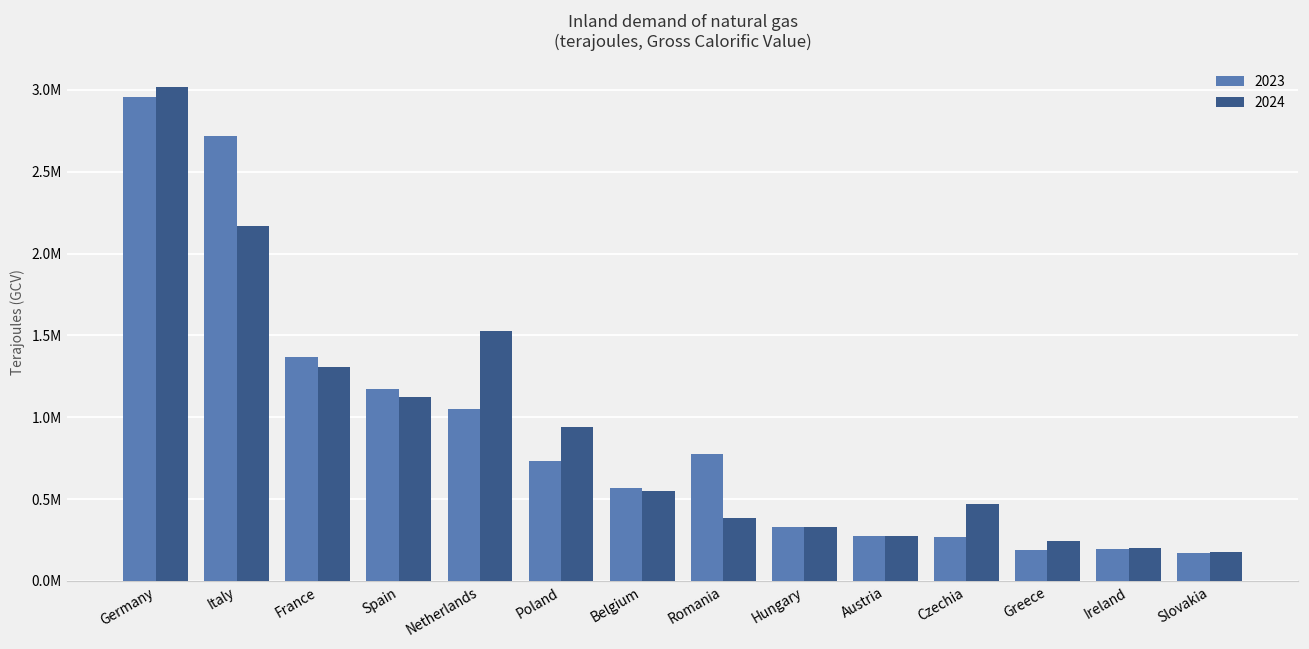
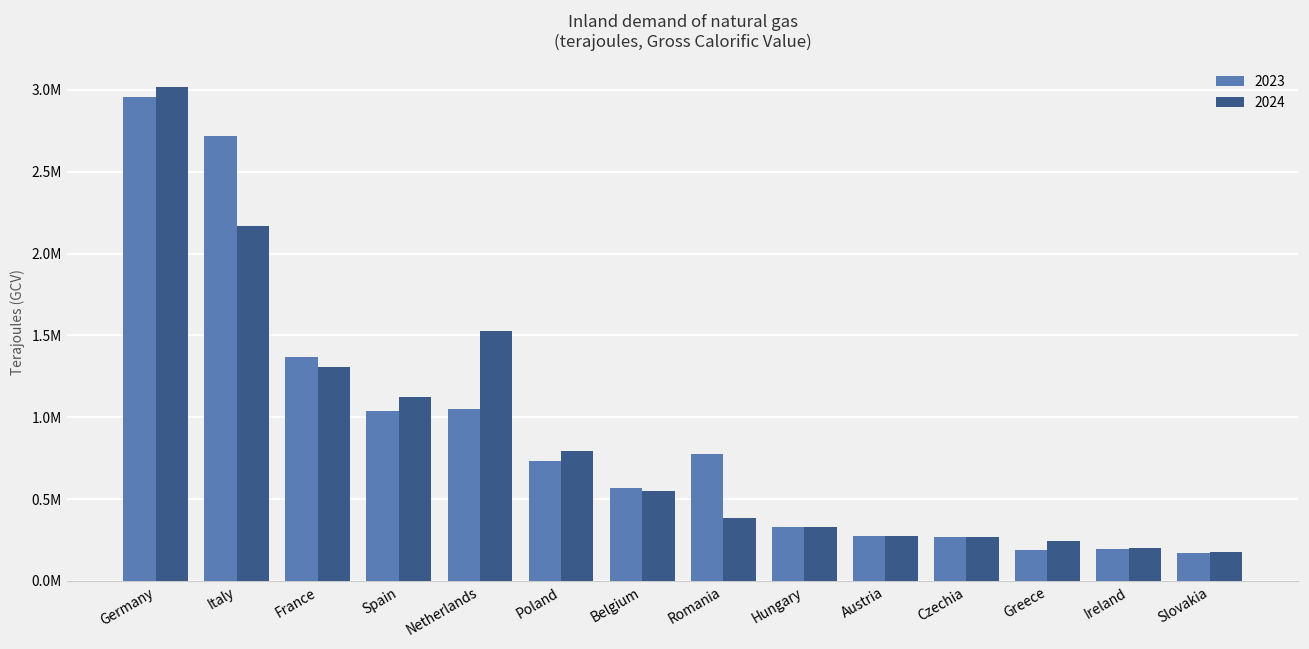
2023, Spain: 1170000 -> 1040000
2024, Poland: 940000 -> 790000
2024, Czechia: 470000 -> 270000
